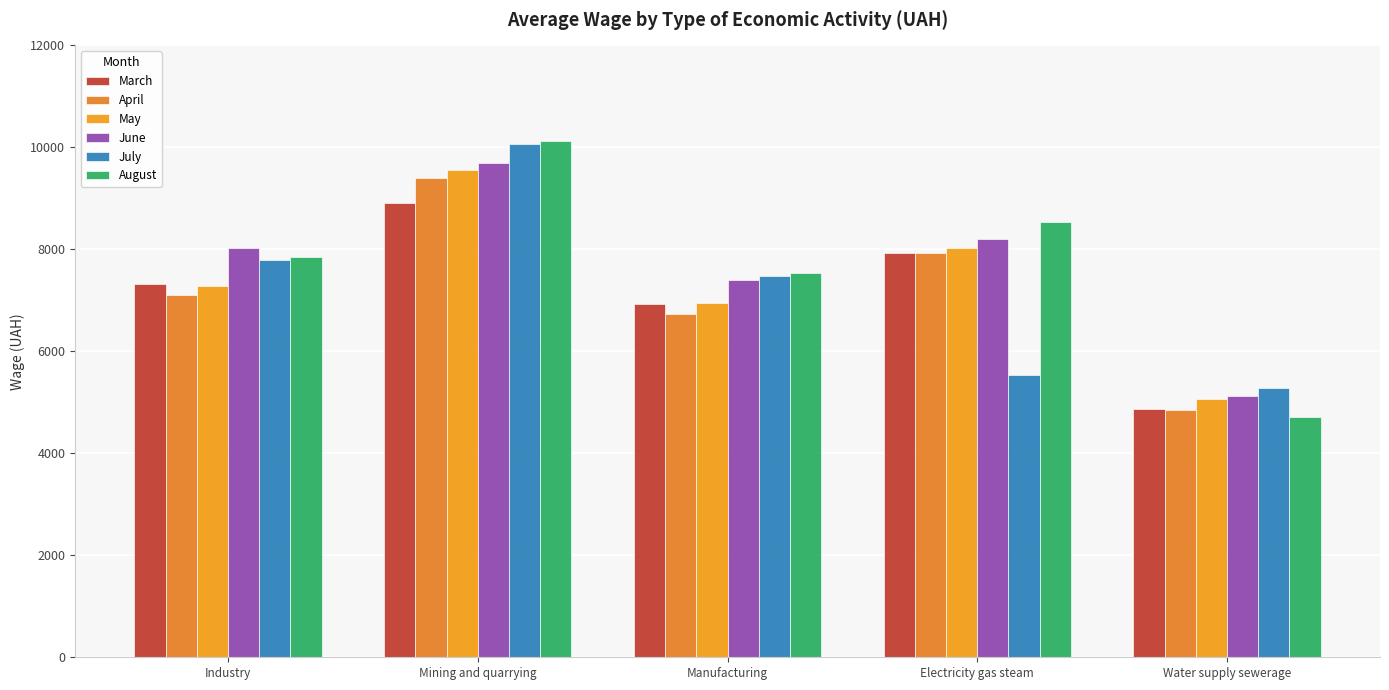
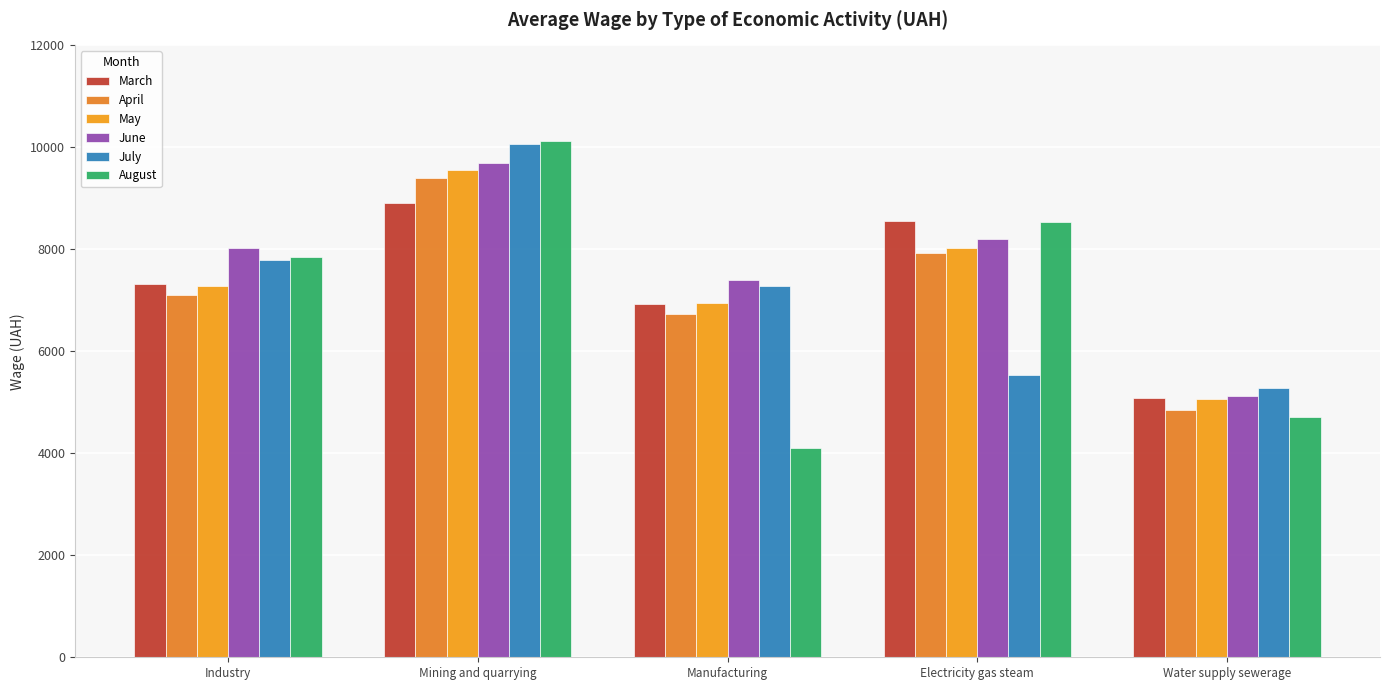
July, Manufacturing: 7500 -> 7300
August, Manufacturing: 7500 -> 4100
March, Electricity gas steam: 7900 -> 8600
March, Water supply sewerage: 4900 -> 5100
